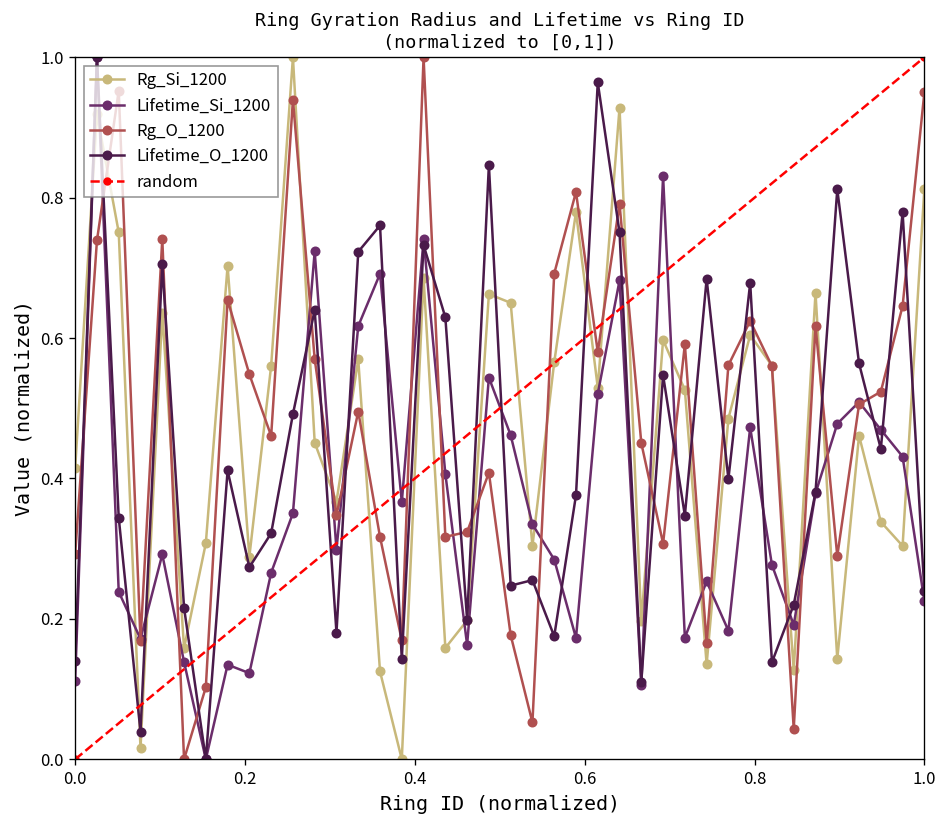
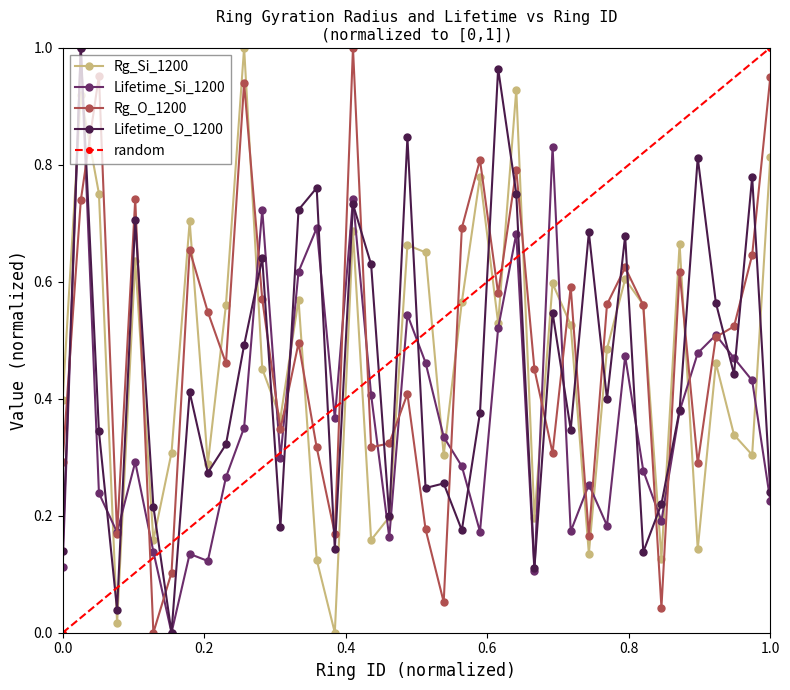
Rg_Si_1200, 0.0: 0.41 -> 0.40
